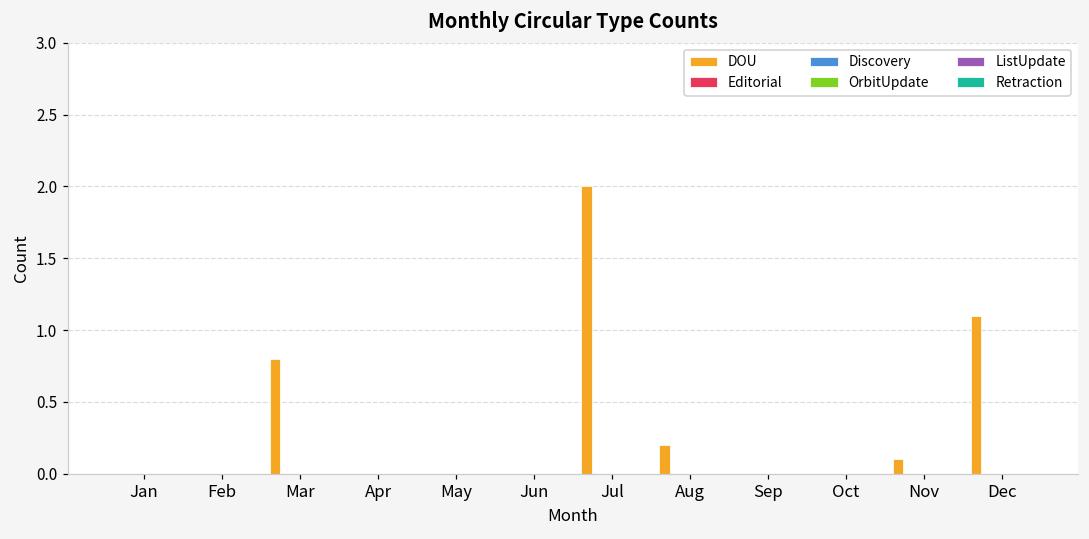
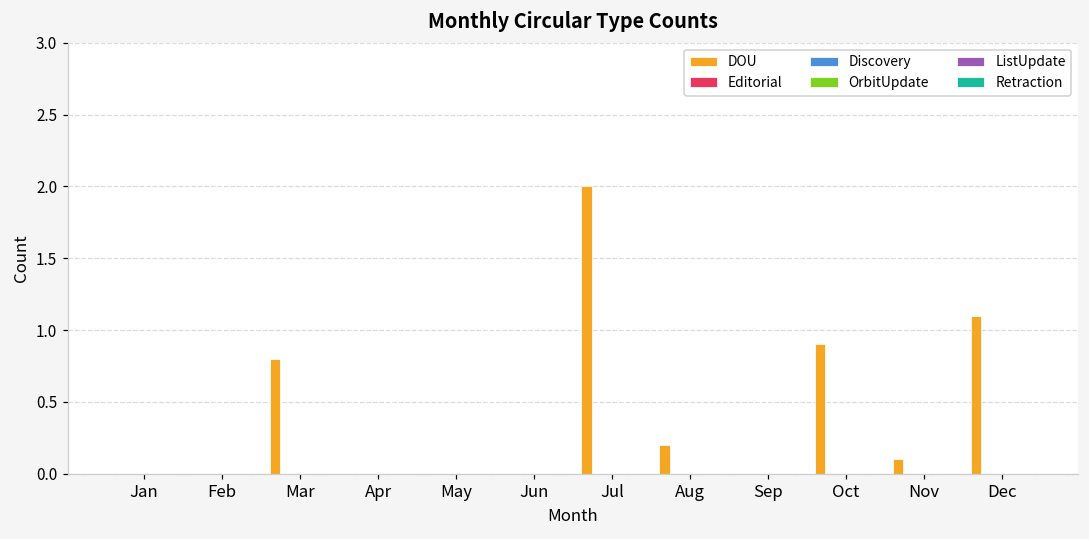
DOU, Oct: 0.0 -> 0.9
